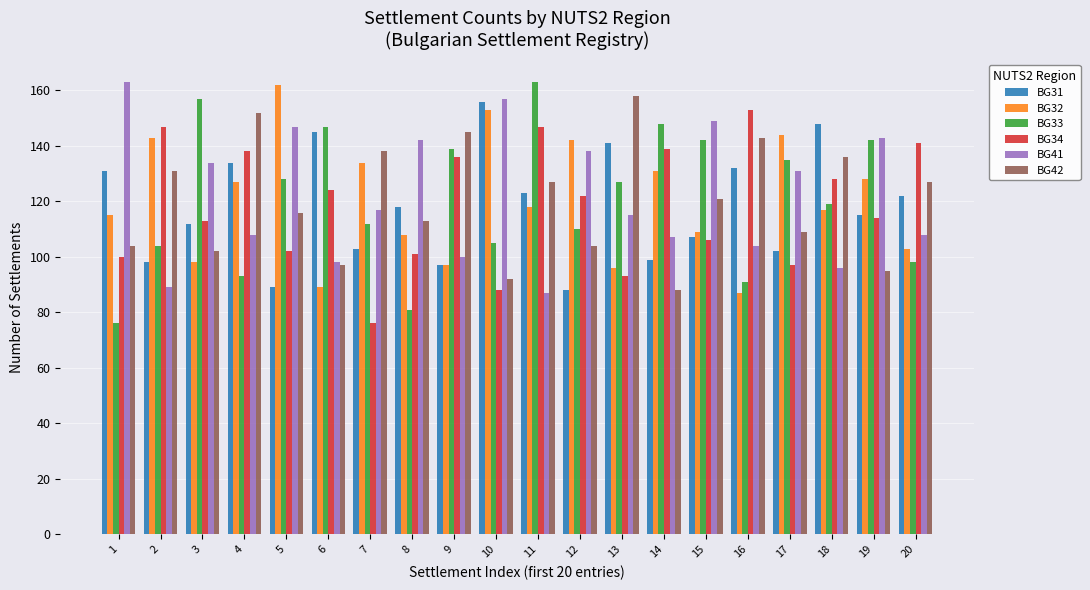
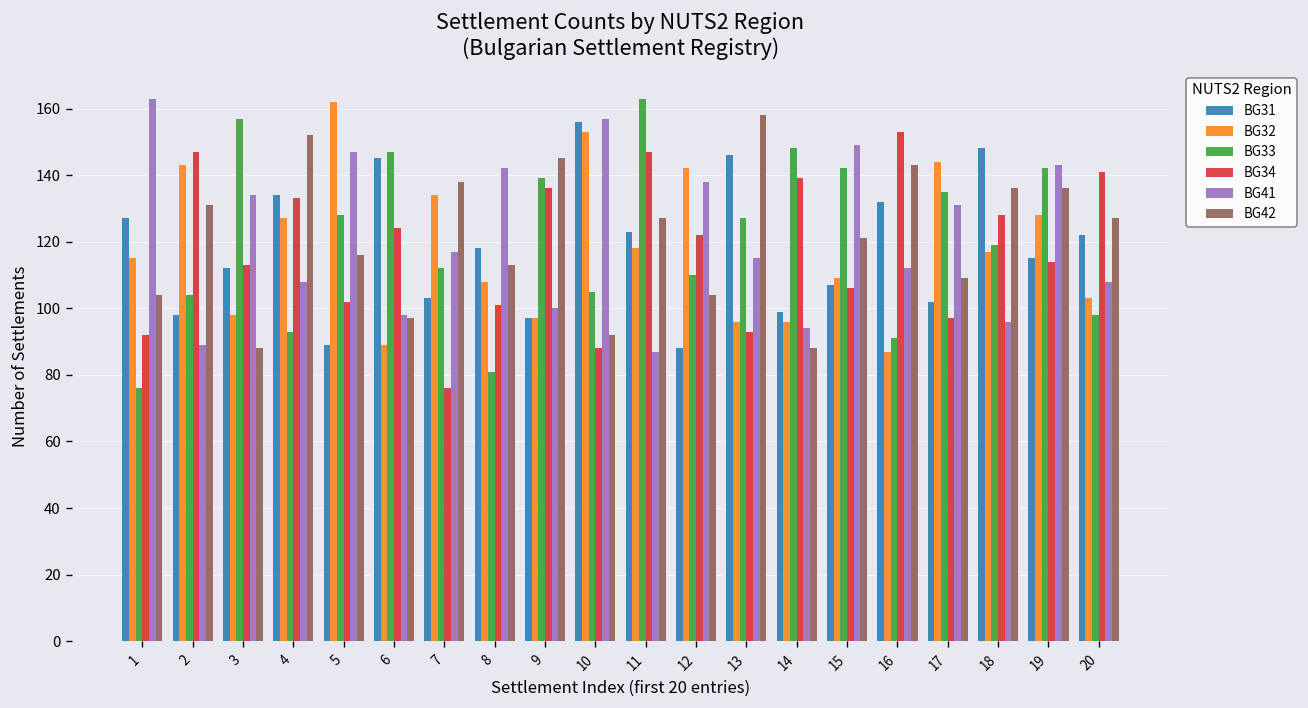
BG31, 1: 131 -> 127
BG34, 1: 100 -> 92
BG42, 3: 102 -> 88
BG34, 4: 138 -> 133
BG31, 13: 141 -> 146
BG32, 14: 131 -> 96
BG41, 14: 107 -> 94
BG41, 16: 104 -> 112
BG42, 19: 95 -> 136
